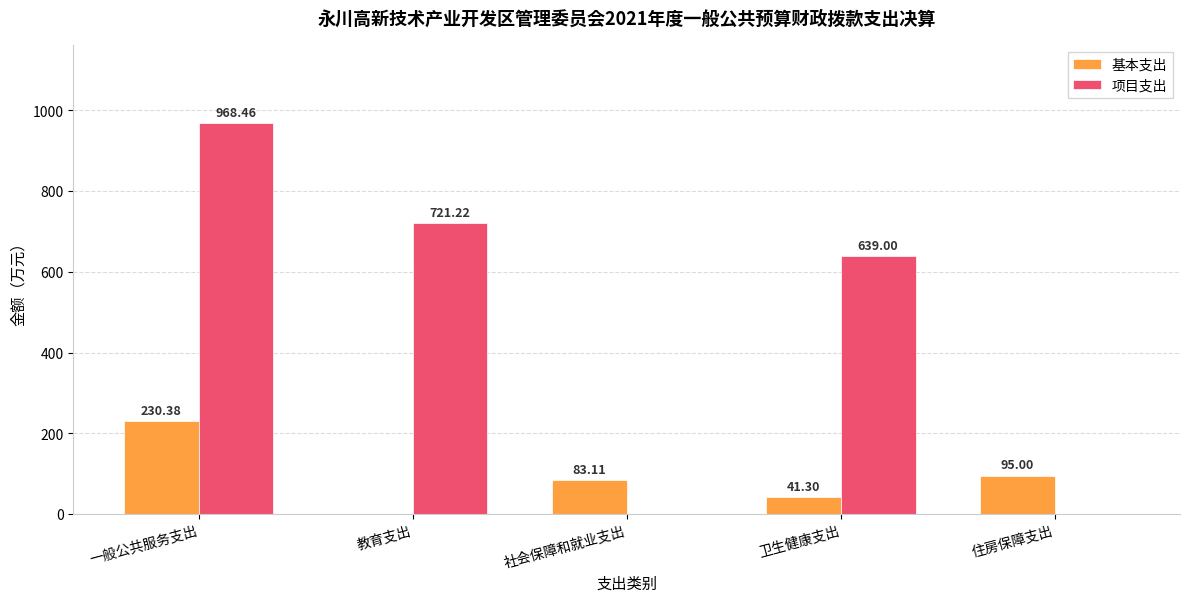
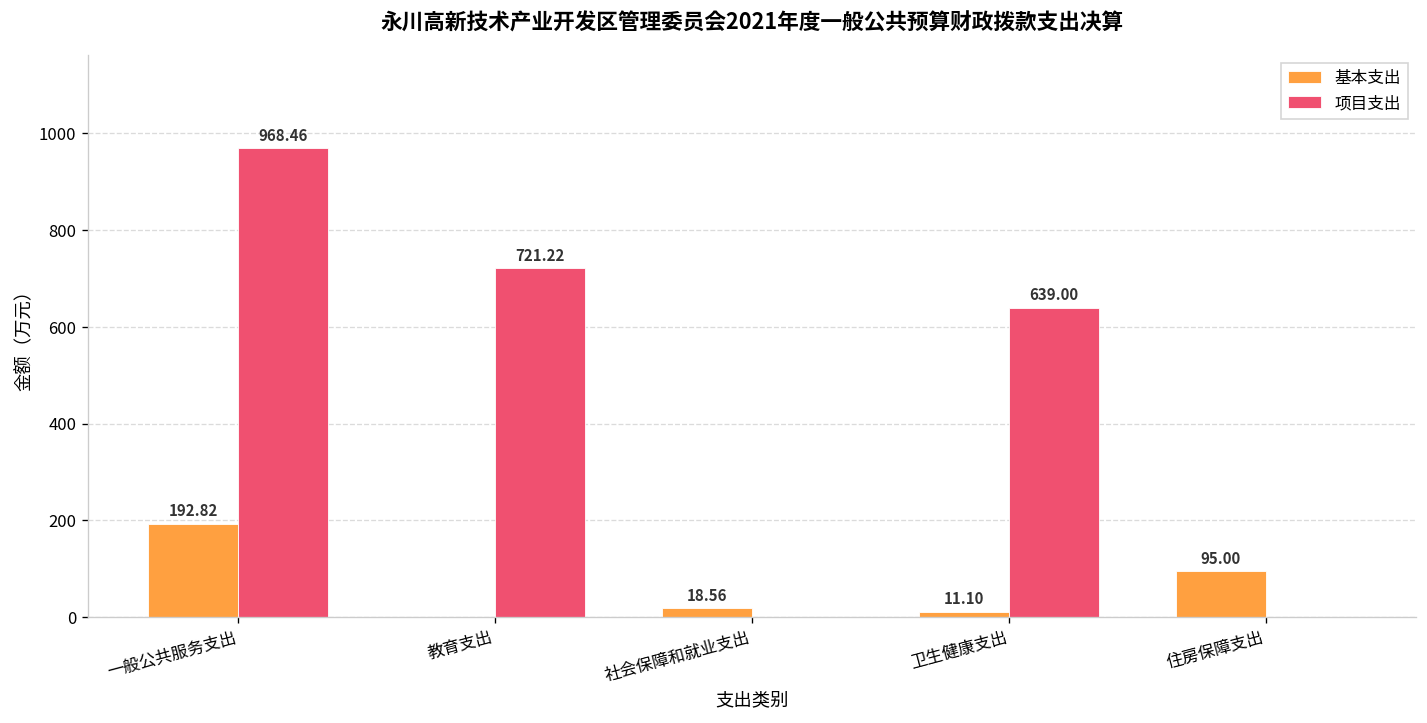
基本支出, 一般公共服务支出: 230.38 -> 192.82
基本支出, 社会保障和就业支出: 83.11 -> 18.56
基本支出, 卫生健康支出: 41.30 -> 11.10
